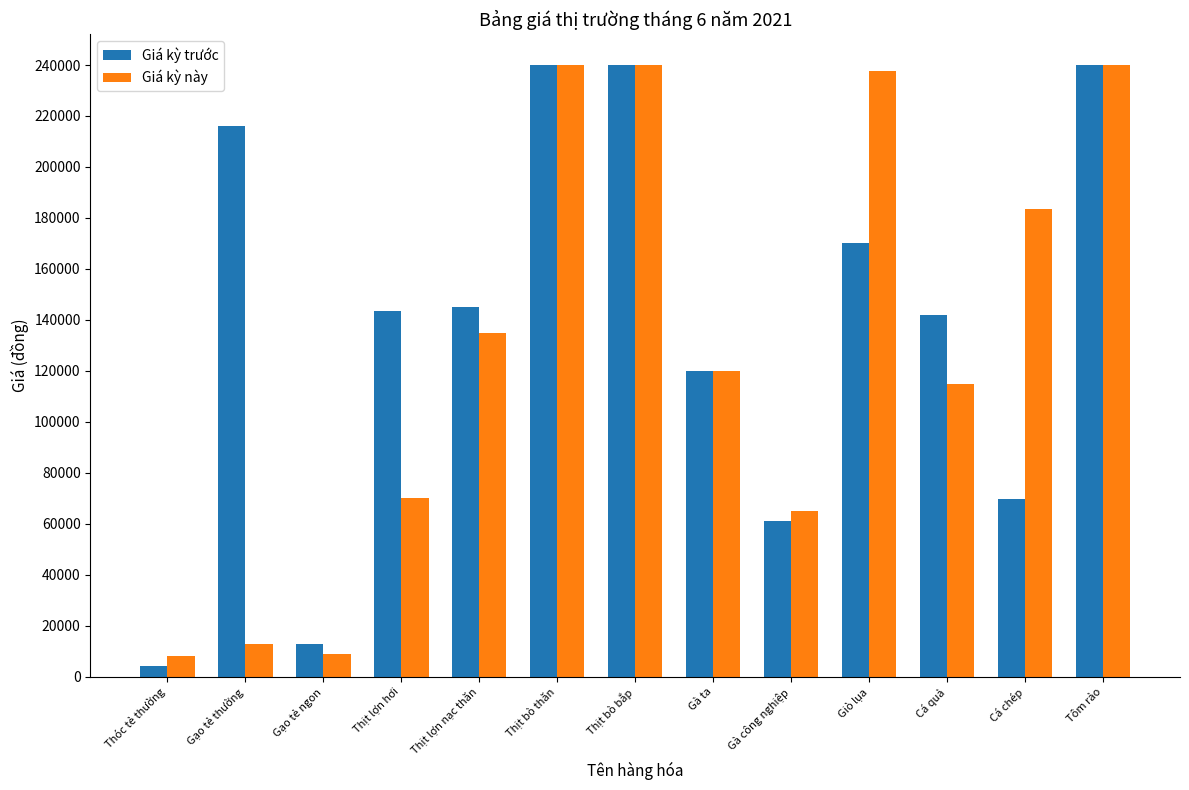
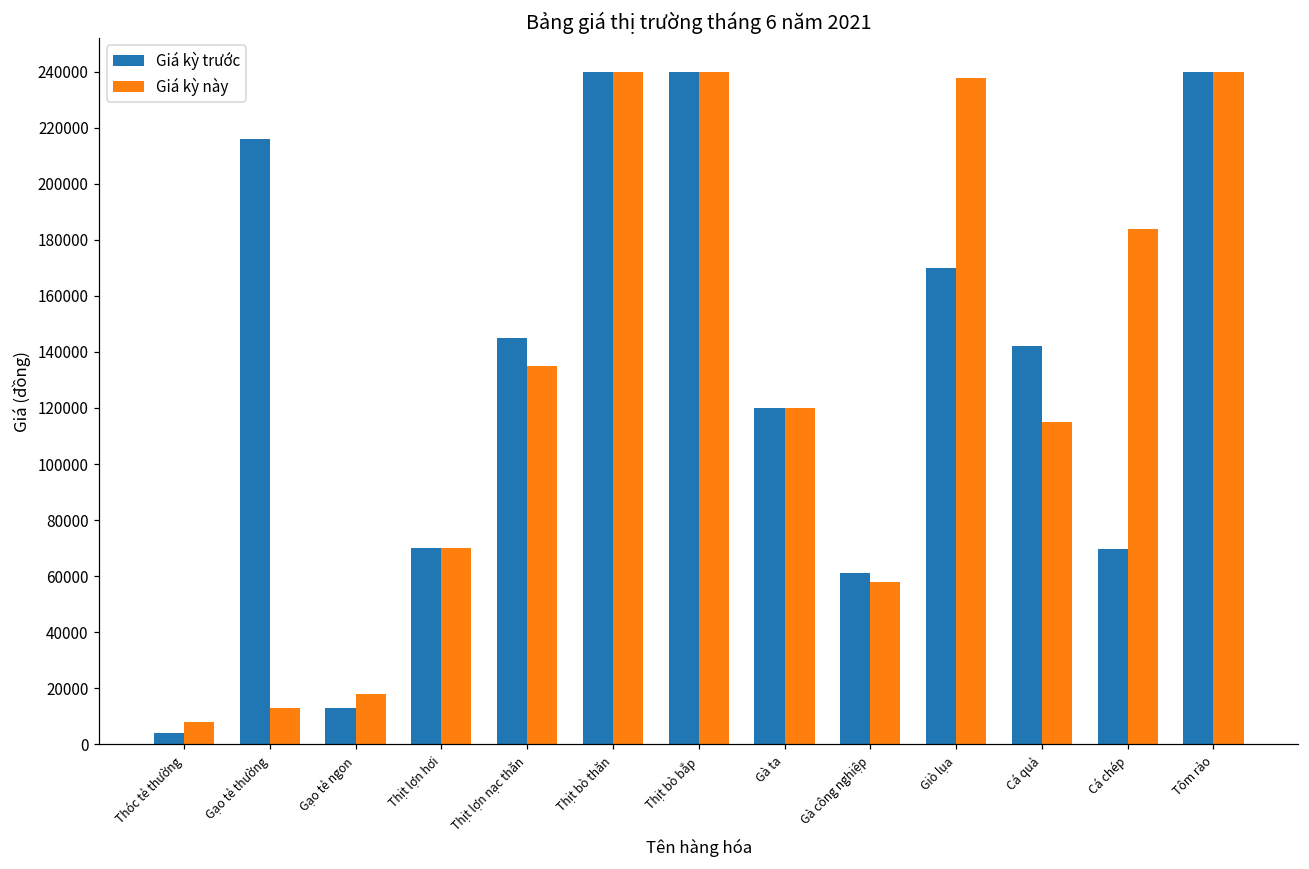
Giá kỳ này, Gạo tẻ ngon: 9000 -> 18000
Giá kỳ trước, Thịt lợn hơi: 143000 -> 70000
Giá kỳ này, Gà công nghiệp: 65000 -> 58000
